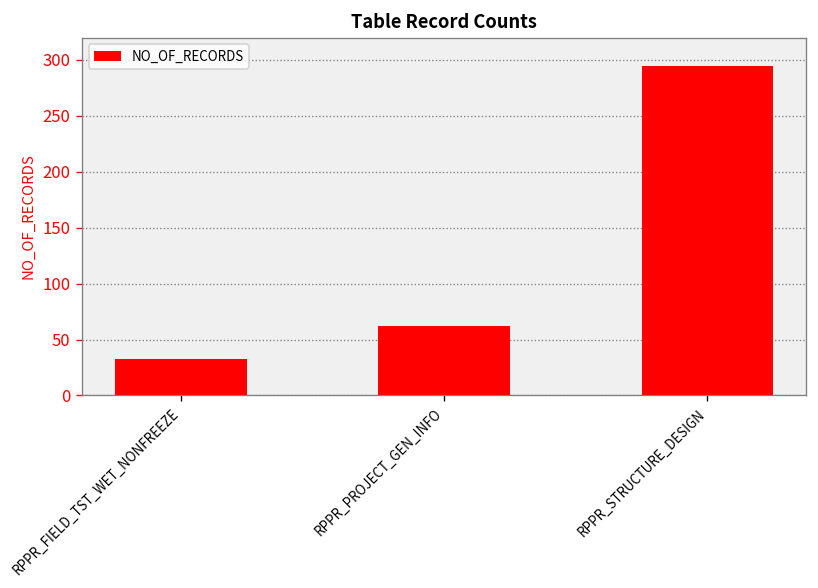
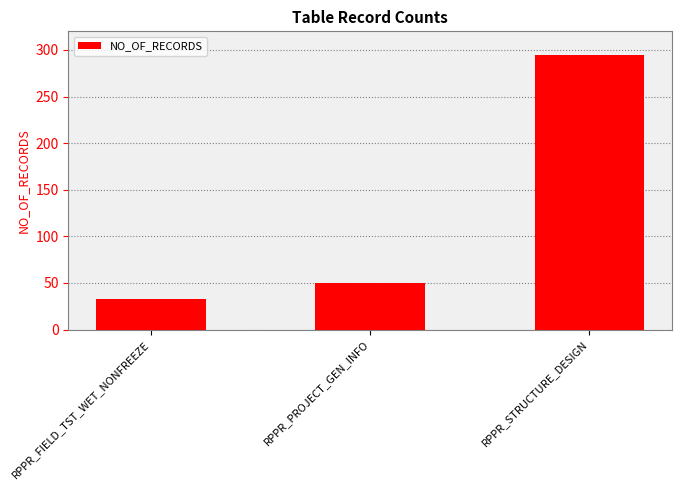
RPPR_PROJECT_GEN_INFO: 60 -> 50
